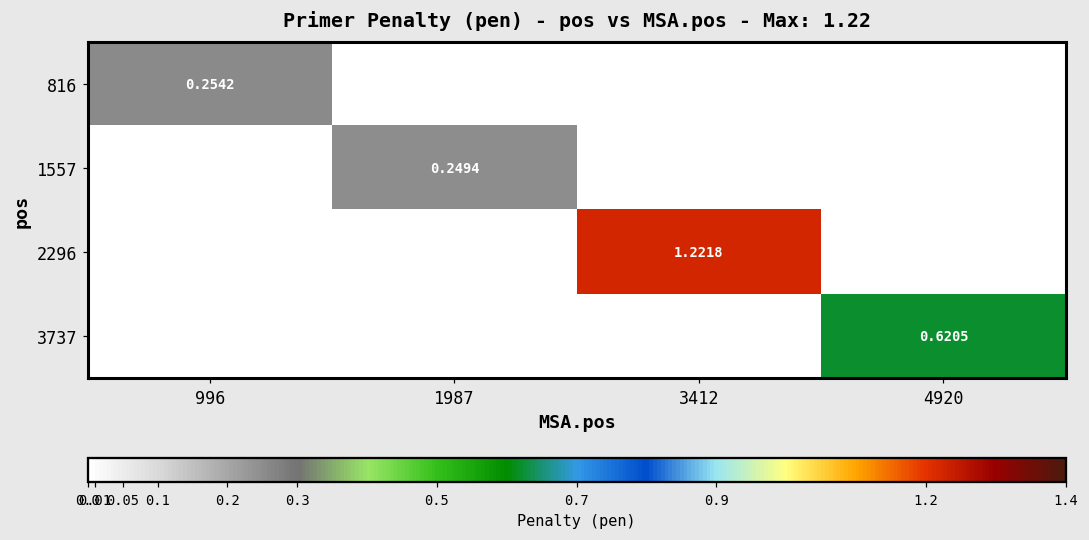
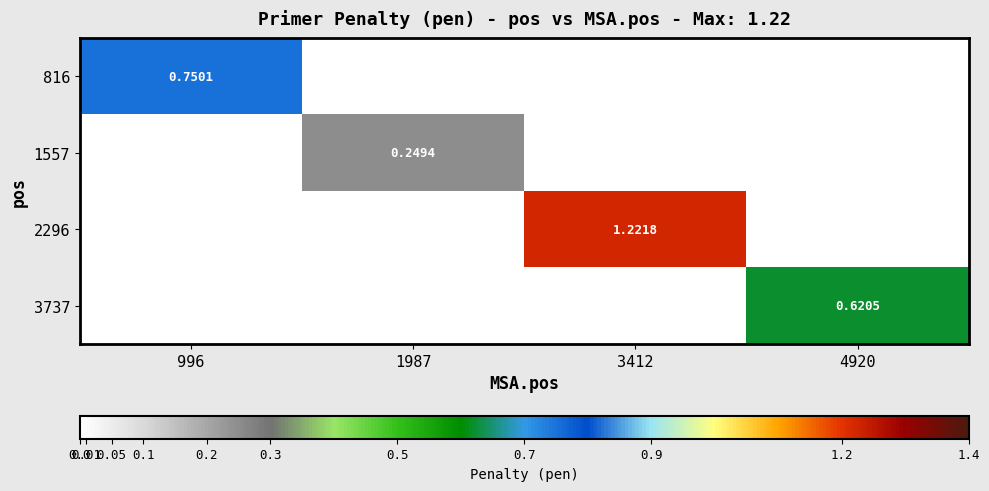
816, 996: 0.2542 -> 0.7501
